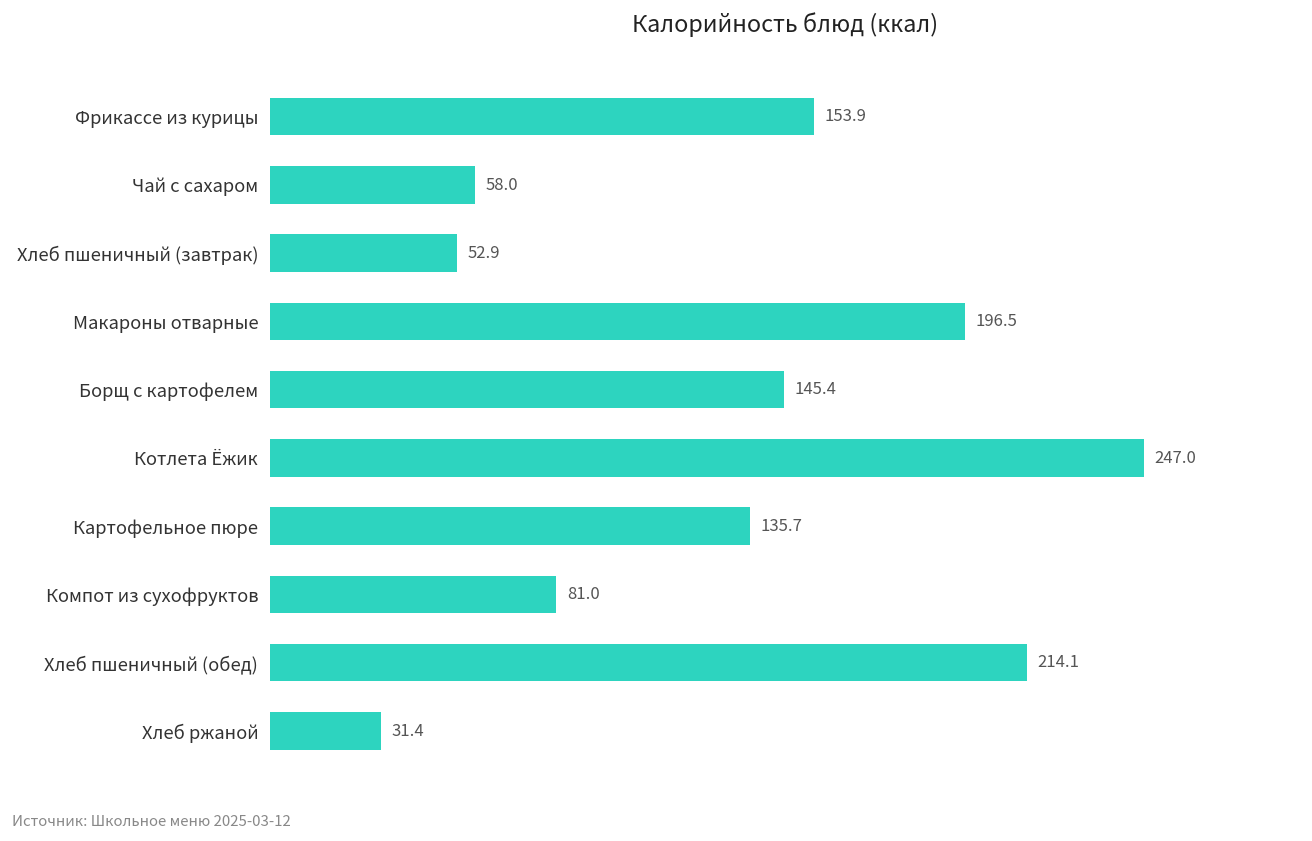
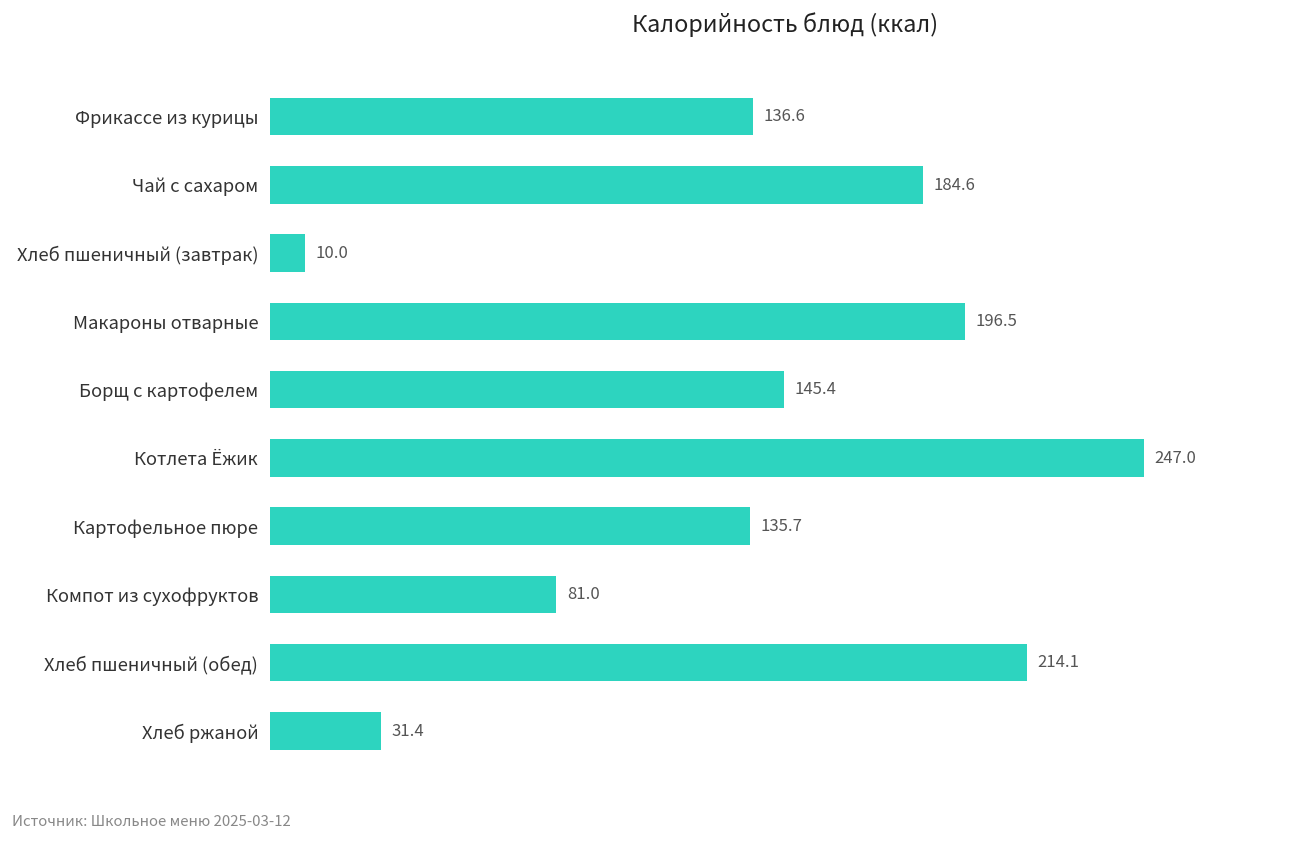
Фрикассе из курицы: 153.9 -> 136.6
Чай с сахаром: 58.0 -> 184.6
Хлеб пшеничный (завтрак): 52.9 -> 10.0
